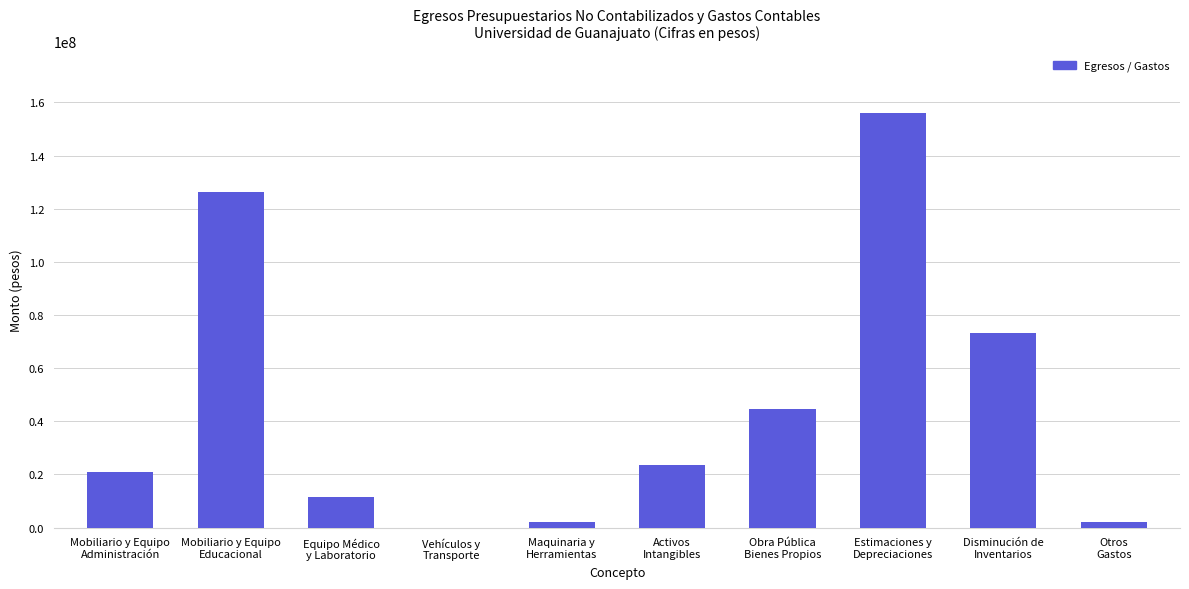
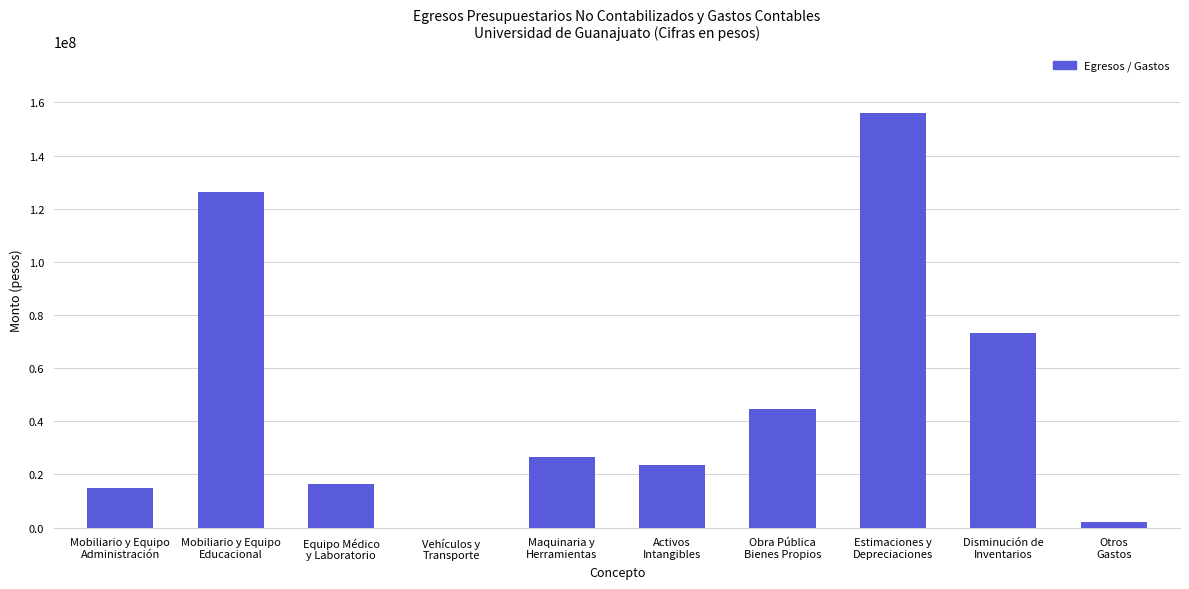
Mobiliario y Equipo Administración: 21000000 -> 15000000
Equipo Médico y Laboratorio: 11000000 -> 16000000
Maquinaria y Herramientas: 2000000 -> 26000000
